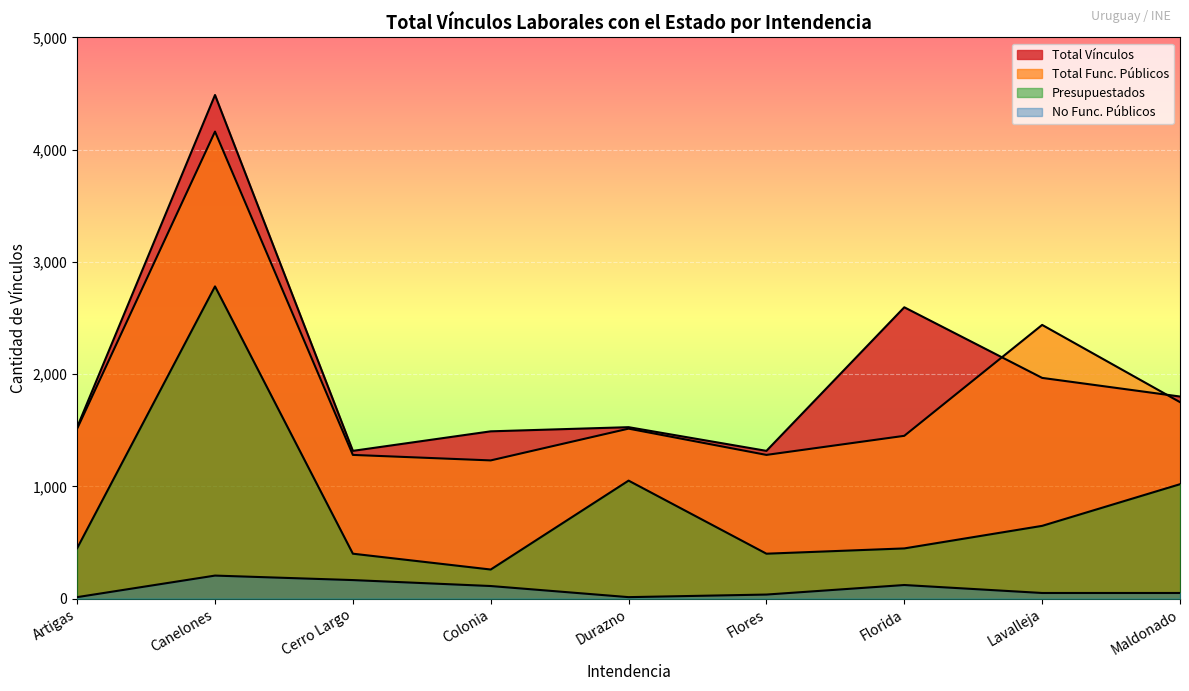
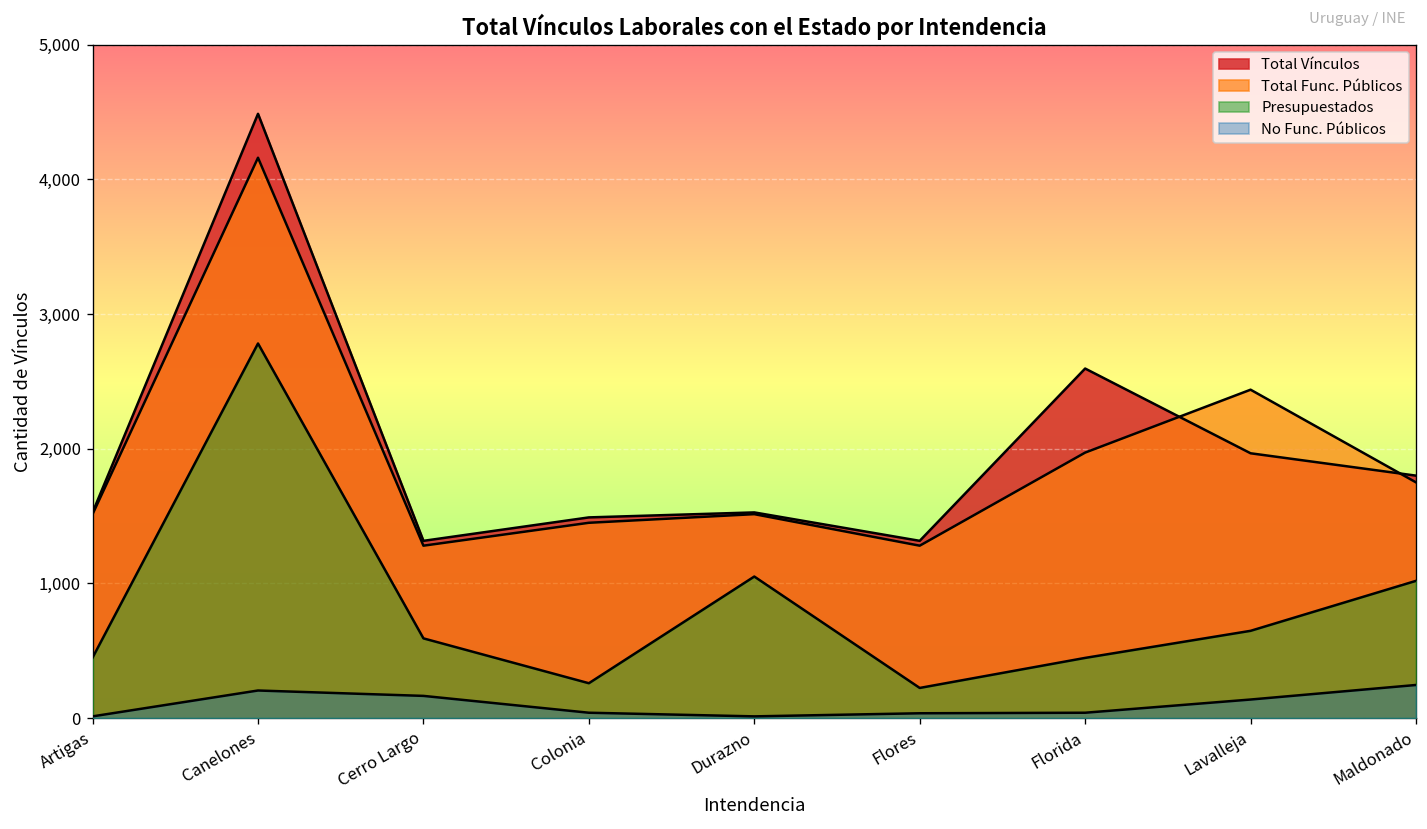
Presupuestados, Cerro Largo: 400 -> 590
Total Func. Públicos, Colonia: 1,230 -> 1,450
No Func. Públicos, Colonia: 110 -> 40
Presupuestados, Flores: 400 -> 220
Total Func. Públicos, Florida: 1,450 -> 1,970
No Func. Públicos, Florida: 120 -> 40
No Func. Públicos, Lavalleja: 50 -> 140
No Func. Públicos, Maldonado: 50 -> 250
